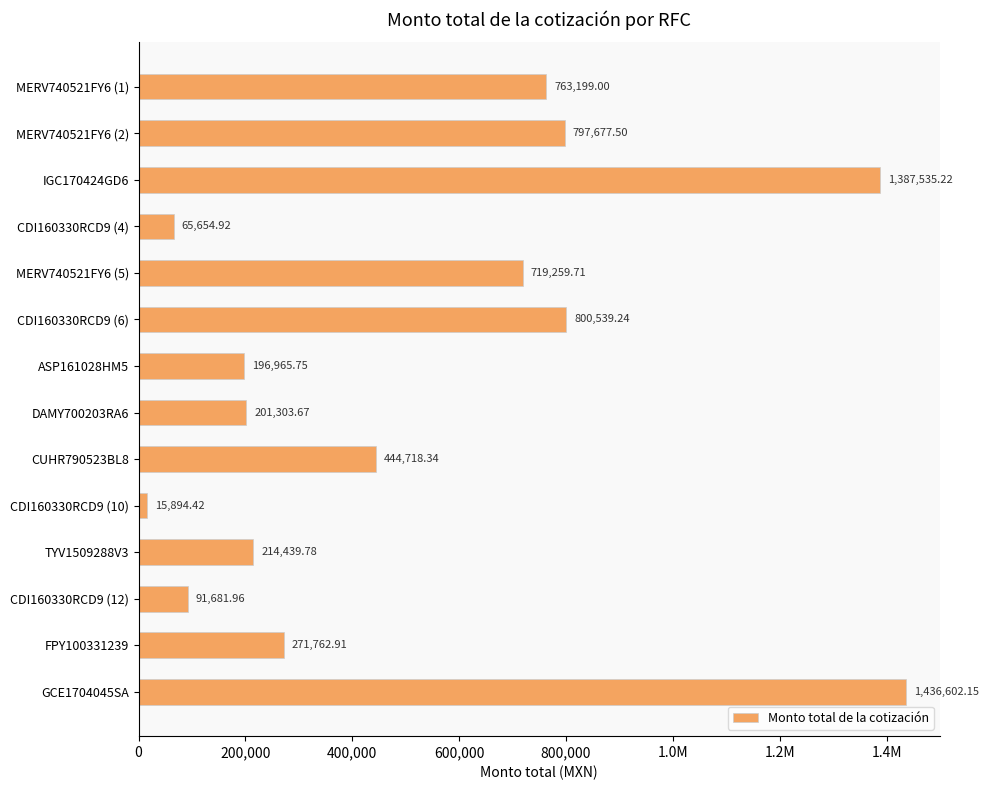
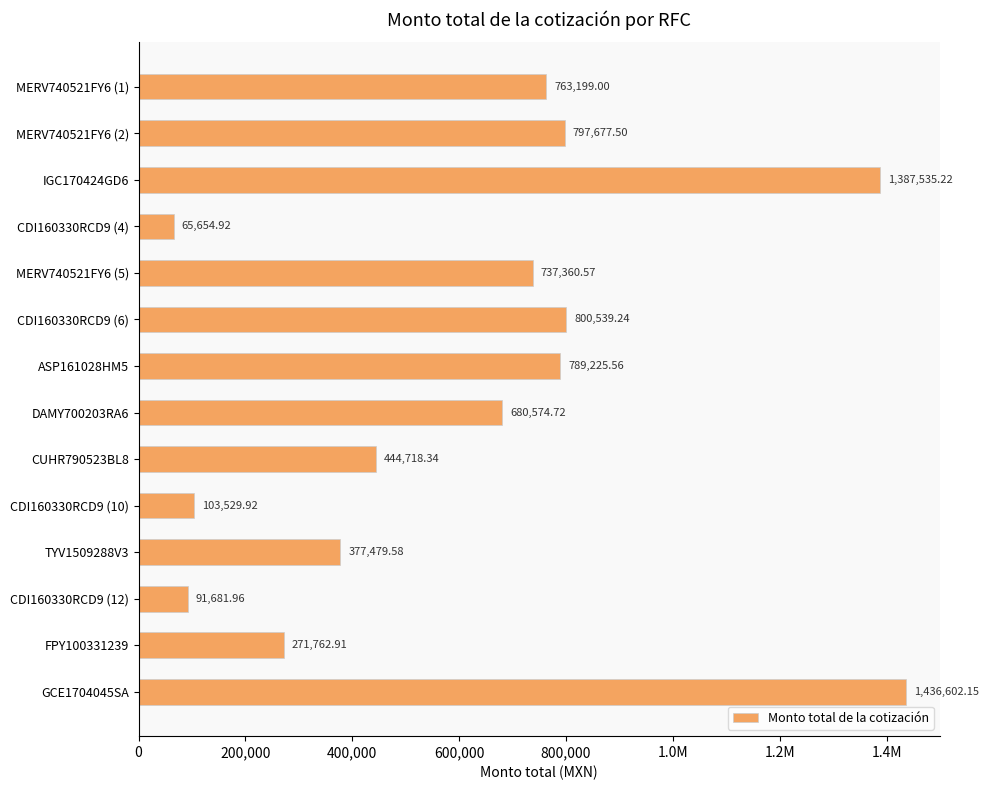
MERV740521FY6 (5): 719,259.71 -> 737,360.57
ASP161028HM5: 196,965.75 -> 789,225.56
DAMY700203RA6: 201,303.67 -> 680,574.72
CDI160330RCD9 (10): 15,894.42 -> 103,529.92
TYV1509288V3: 214,439.78 -> 377,479.58
